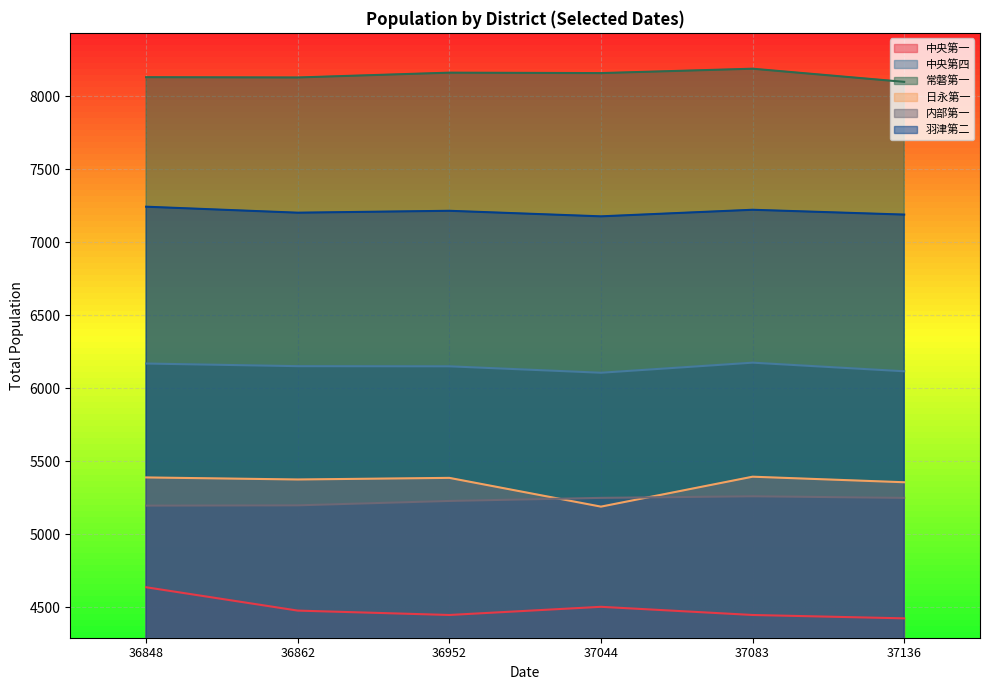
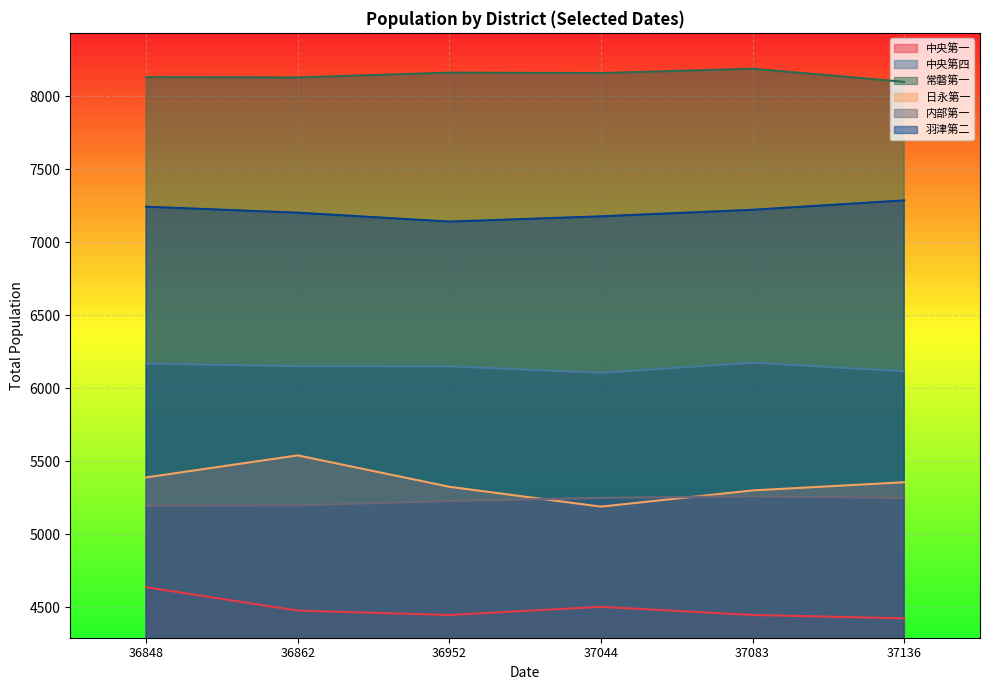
日永第一, 36862: 5380 -> 5540
日永第一, 36952: 5390 -> 5330
羽津第二, 36952: 7220 -> 7140
日永第一, 37083: 5390 -> 5300
羽津第二, 37136: 7190 -> 7290
